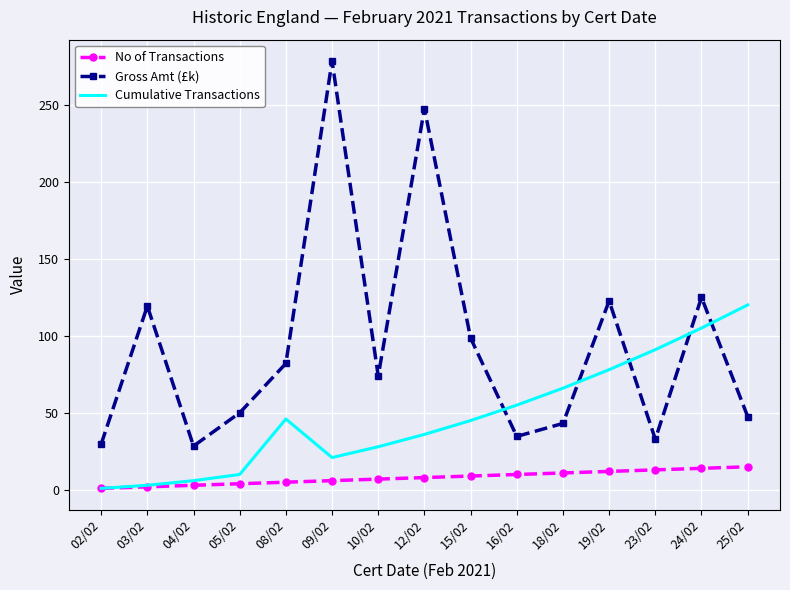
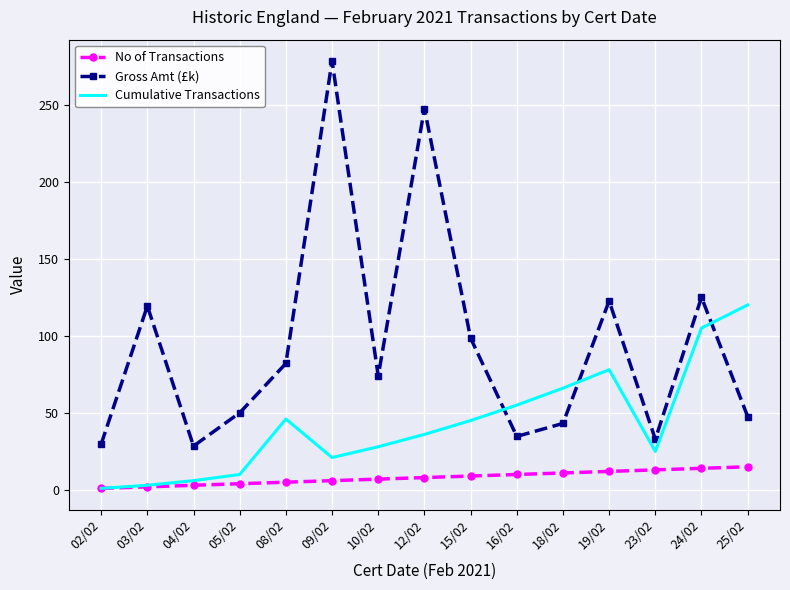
Cumulative Transactions, 23/02: 91 -> 25
